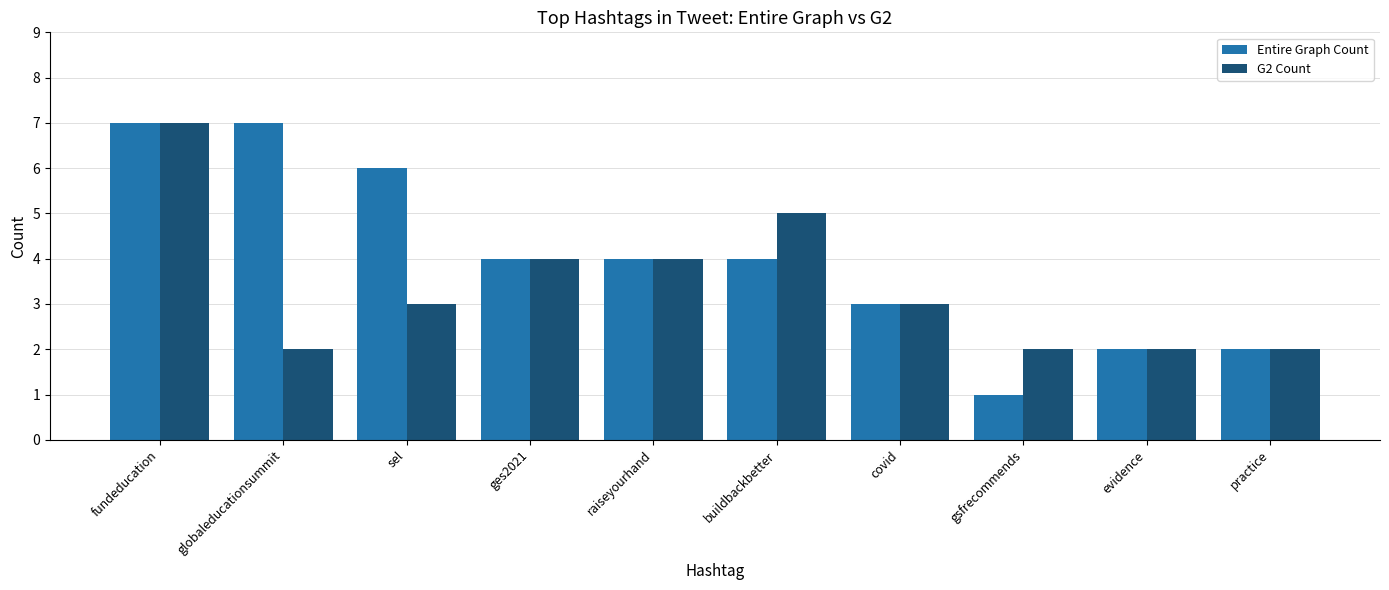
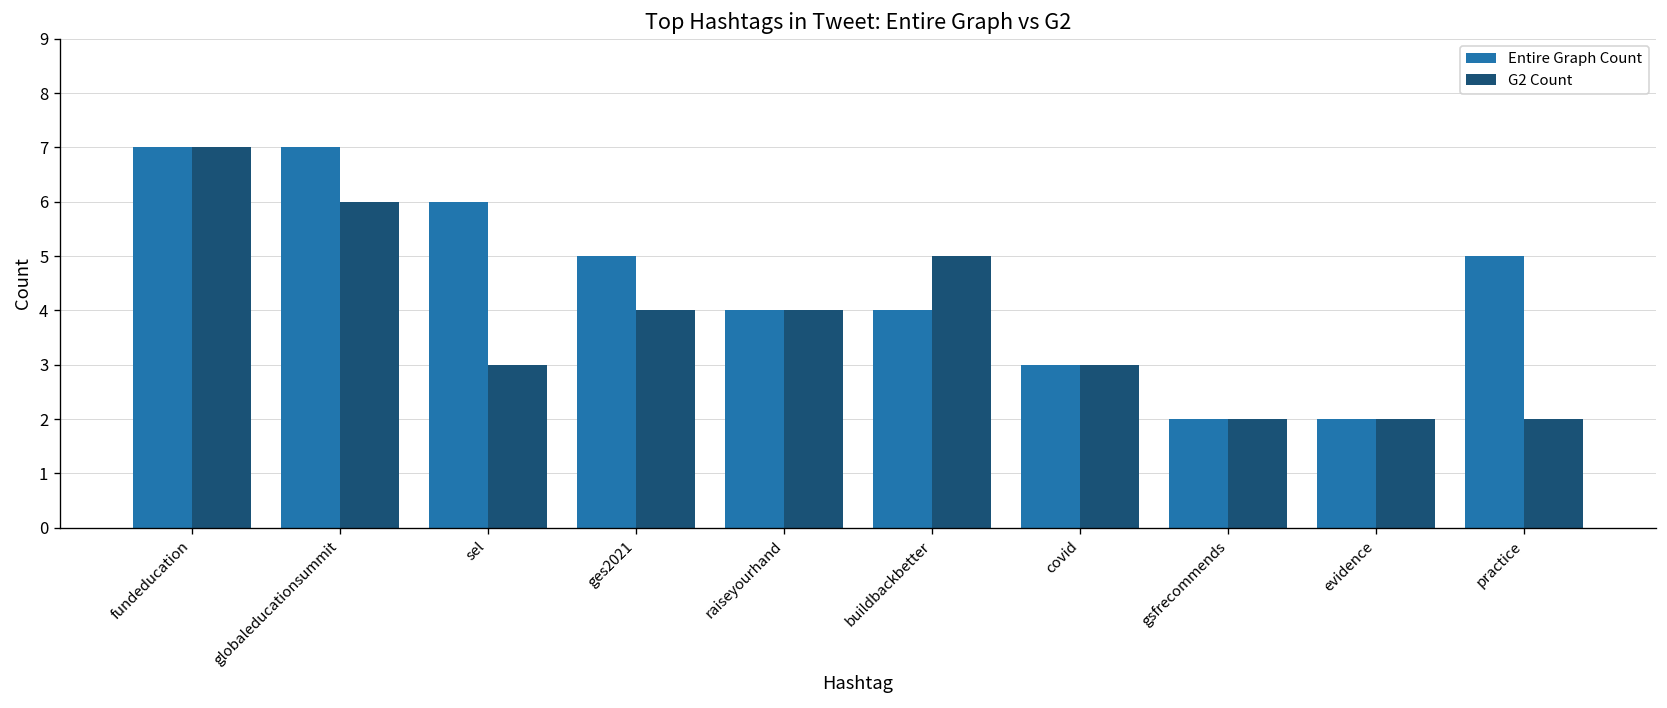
G2 Count, globaleducationsummit: 2 -> 6
Entire Graph Count, ges2021: 4 -> 5
Entire Graph Count, gsfrecommends: 1 -> 2
Entire Graph Count, practice: 2 -> 5
